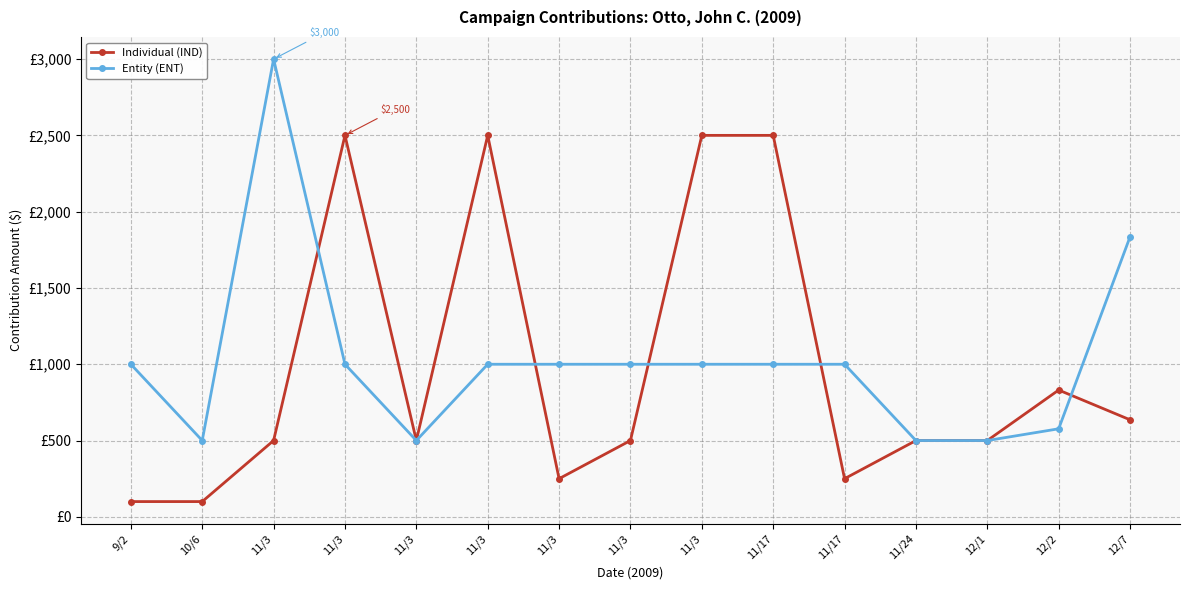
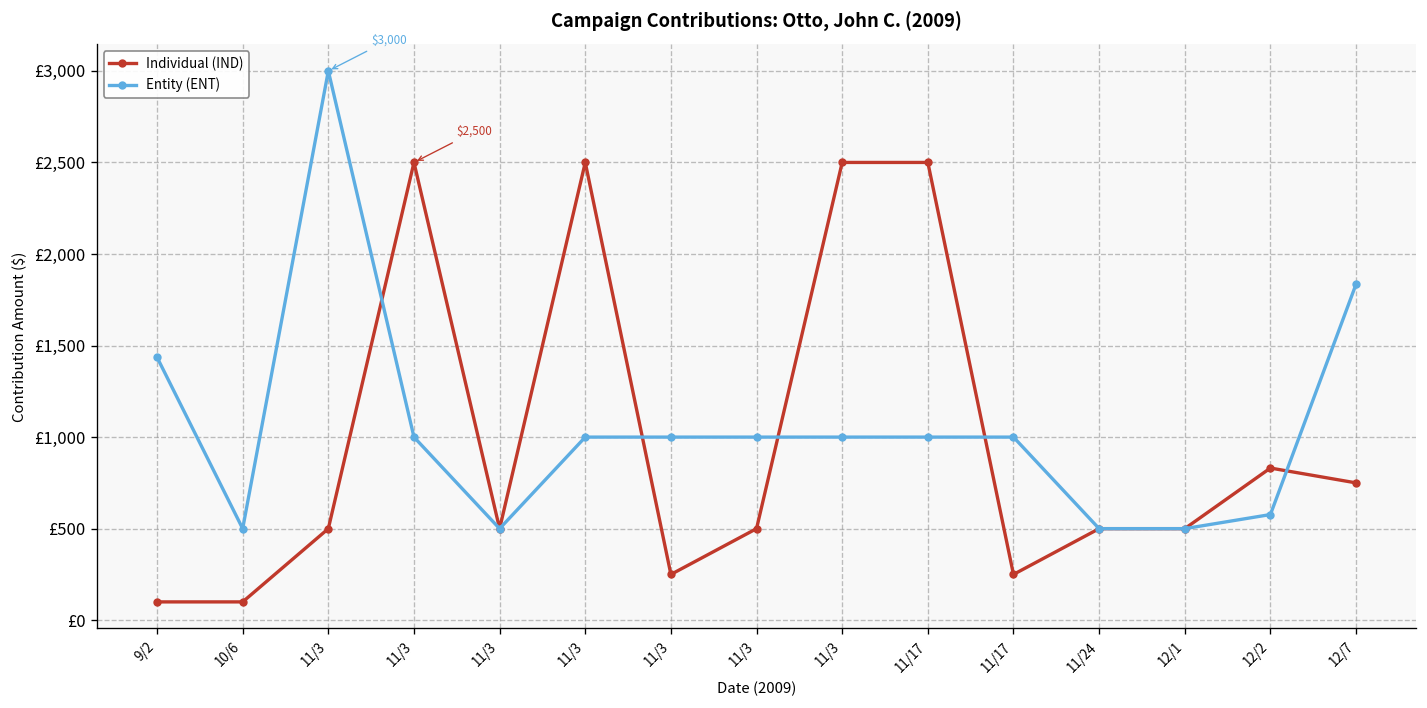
Entity (ENT), 9/2: £1,000 -> £1,440
Individual (IND), 12/7: £640 -> £750
